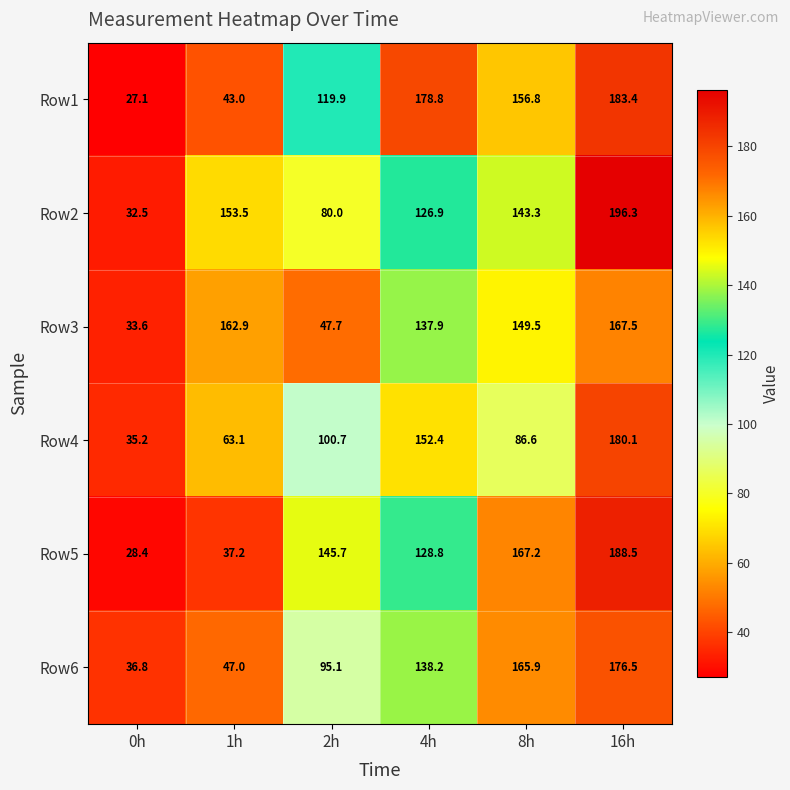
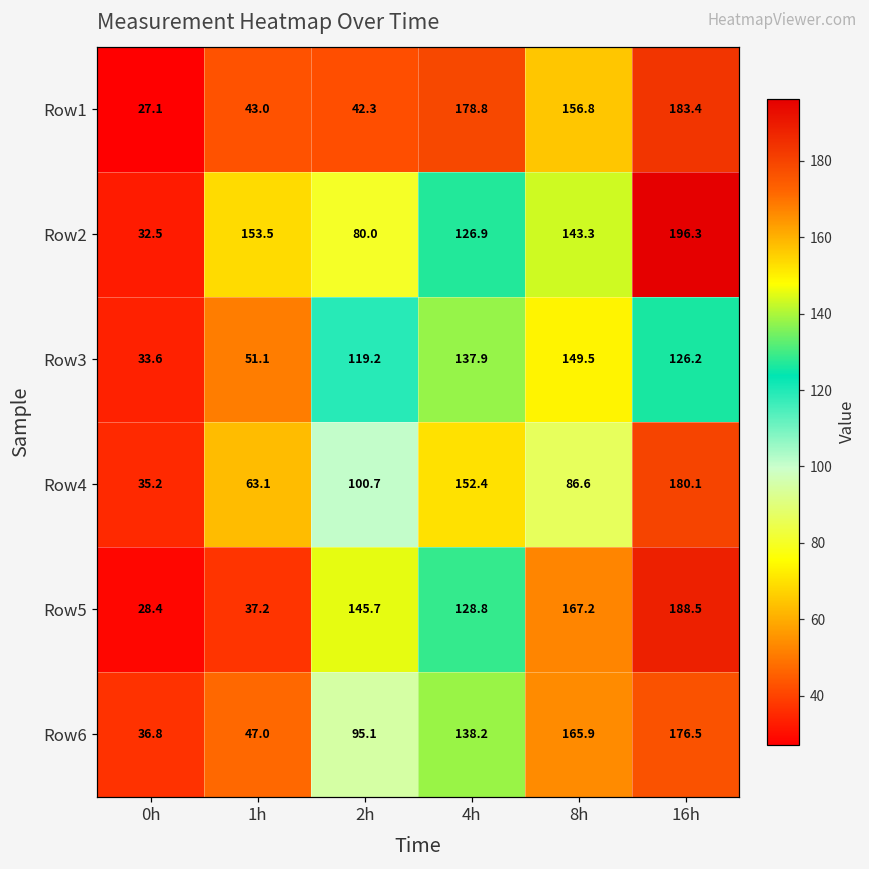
Row1, 2h: 119.9 -> 42.3
Row3, 1h: 162.9 -> 51.1
Row3, 2h: 47.7 -> 119.2
Row3, 16h: 167.5 -> 126.2
